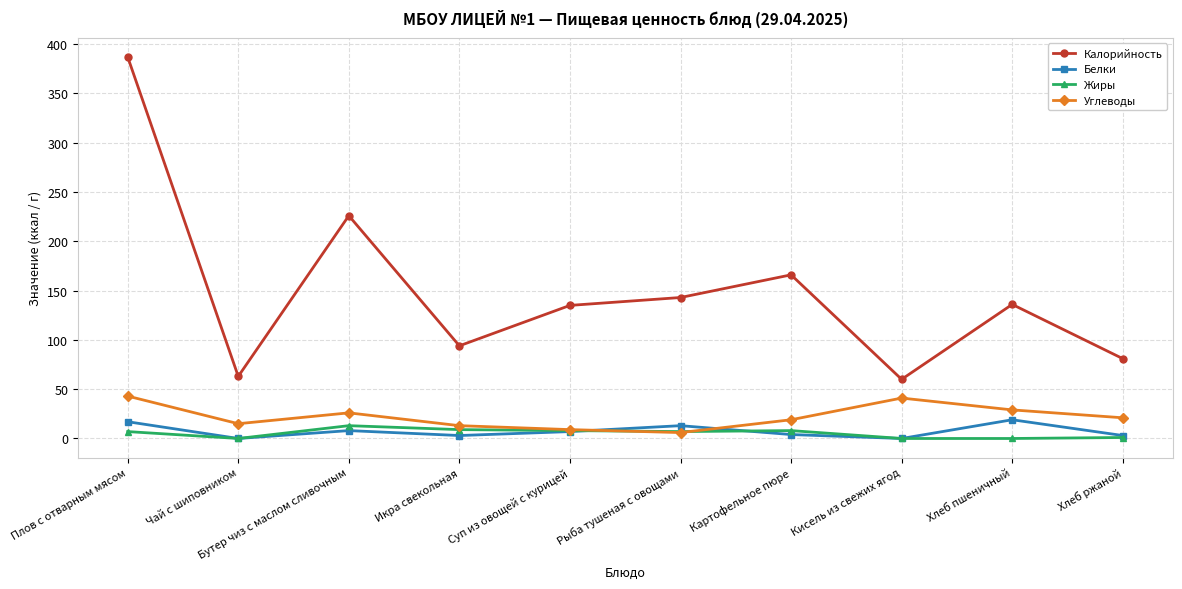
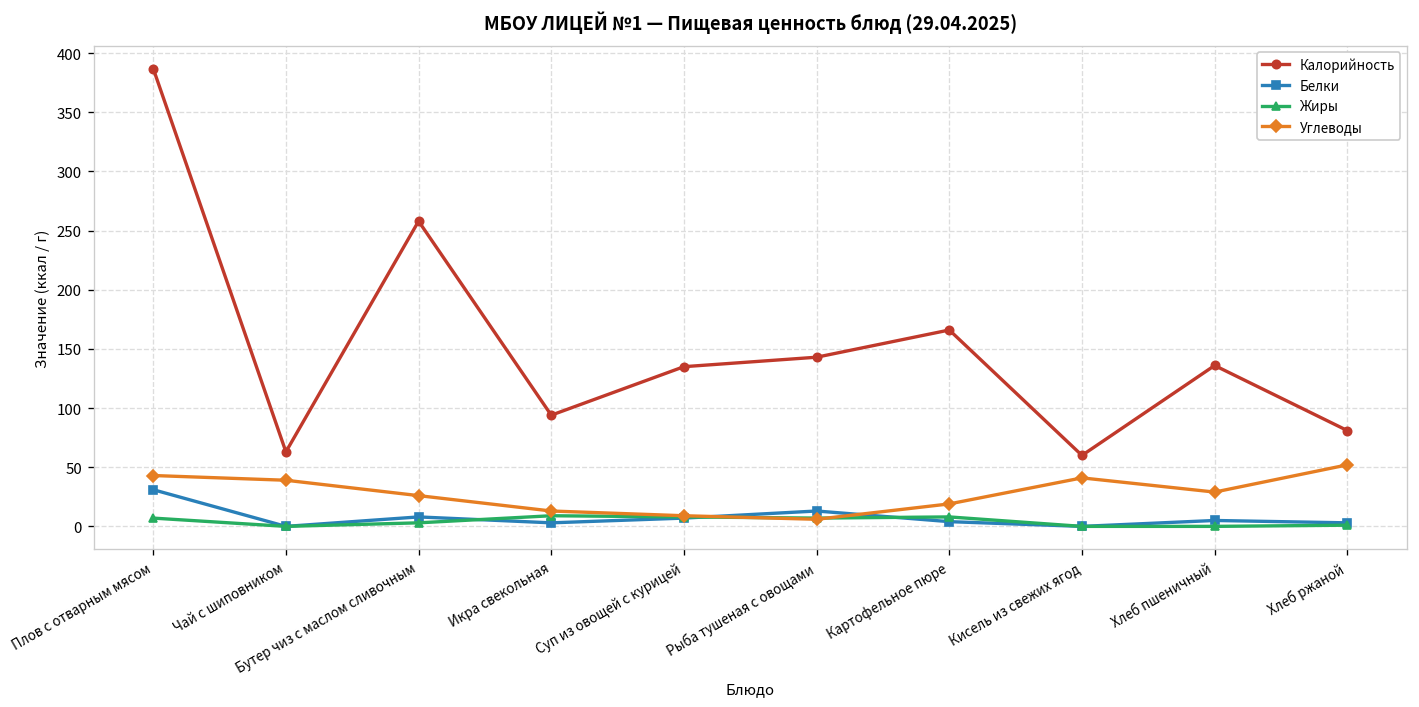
Белки, Плов с отварным мясом: 20 -> 30
Углеводы, Чай с шиповником: 20 -> 40
Калорийность, Бутер чиз с маслом сливочным: 230 -> 260
Жиры, Бутер чиз с маслом сливочным: 10 -> 0
Белки, Хлеб пшеничный: 20 -> 10
Углеводы, Хлеб ржаной: 20 -> 50
